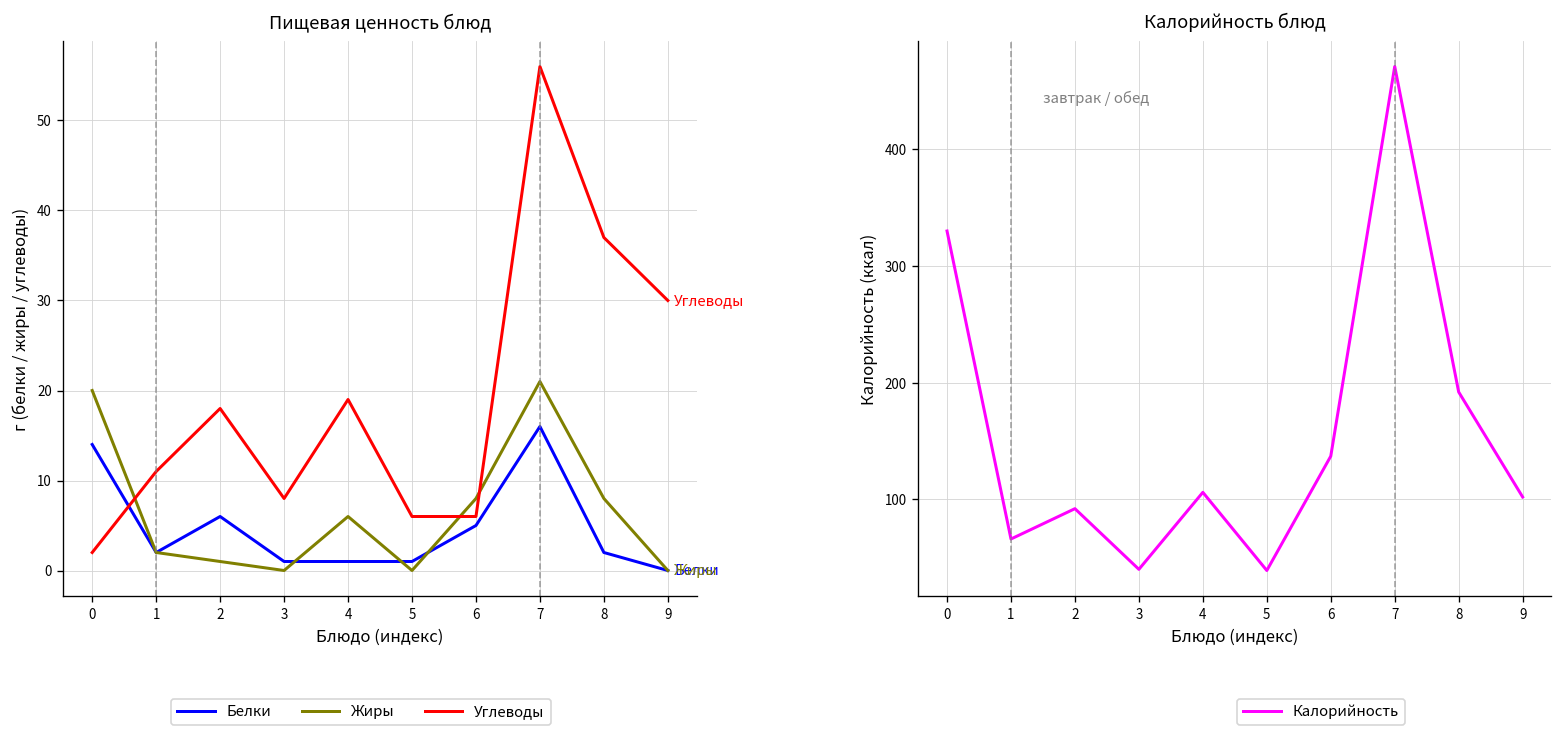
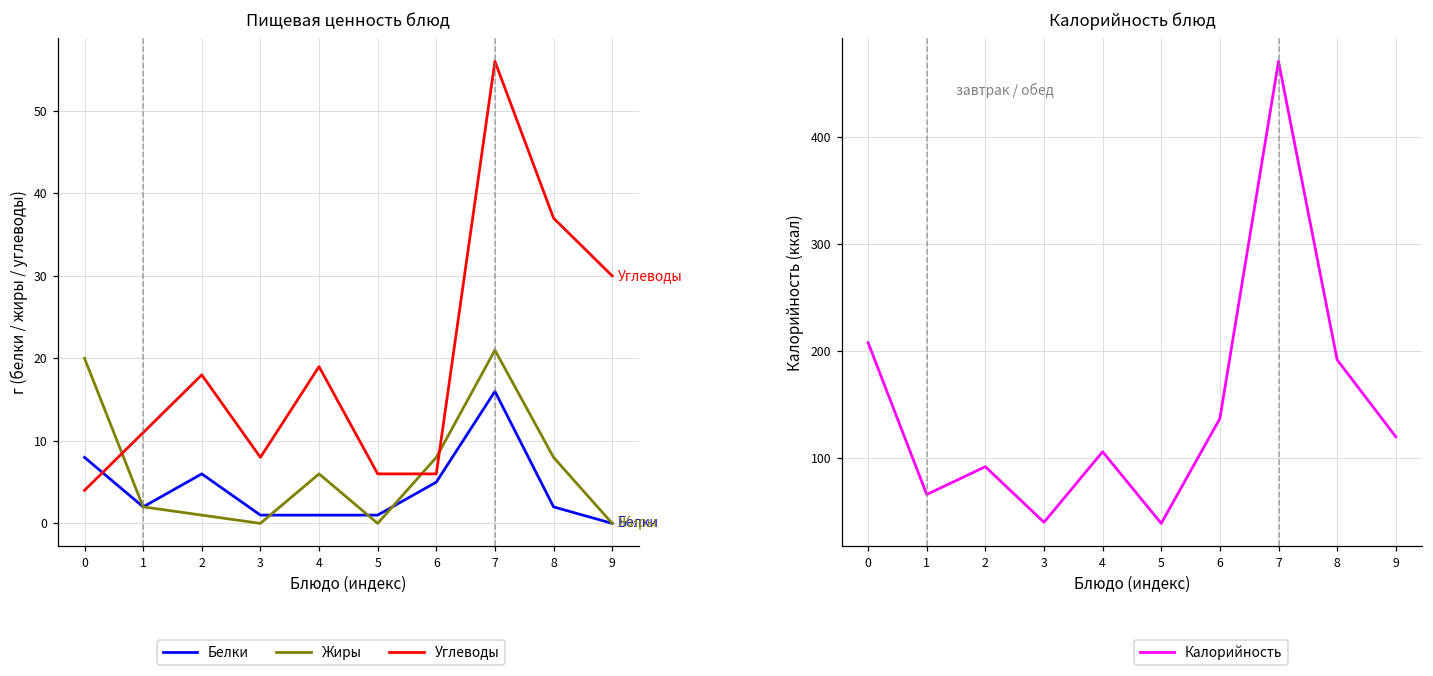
Пищевая ценность блюд, Белки, 0: 14 -> 8
Пищевая ценность блюд, Углеводы, 0: 2 -> 4
Калорийность блюд, 0: 330 -> 210
Калорийность блюд, 9: 100 -> 120
